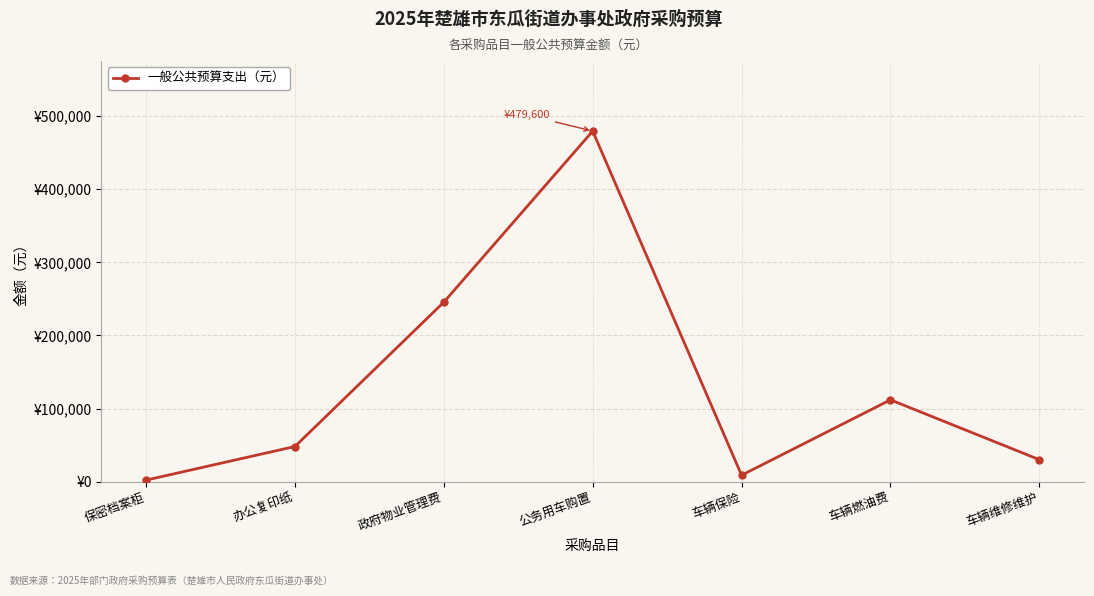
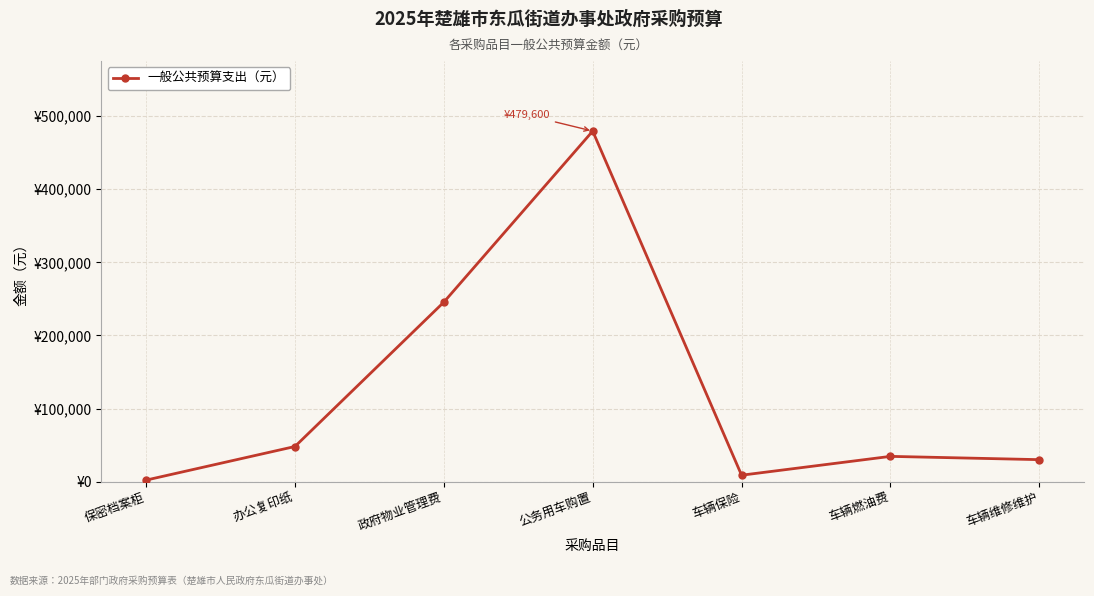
车辆燃油费: ¥110,000 -> ¥30,000
